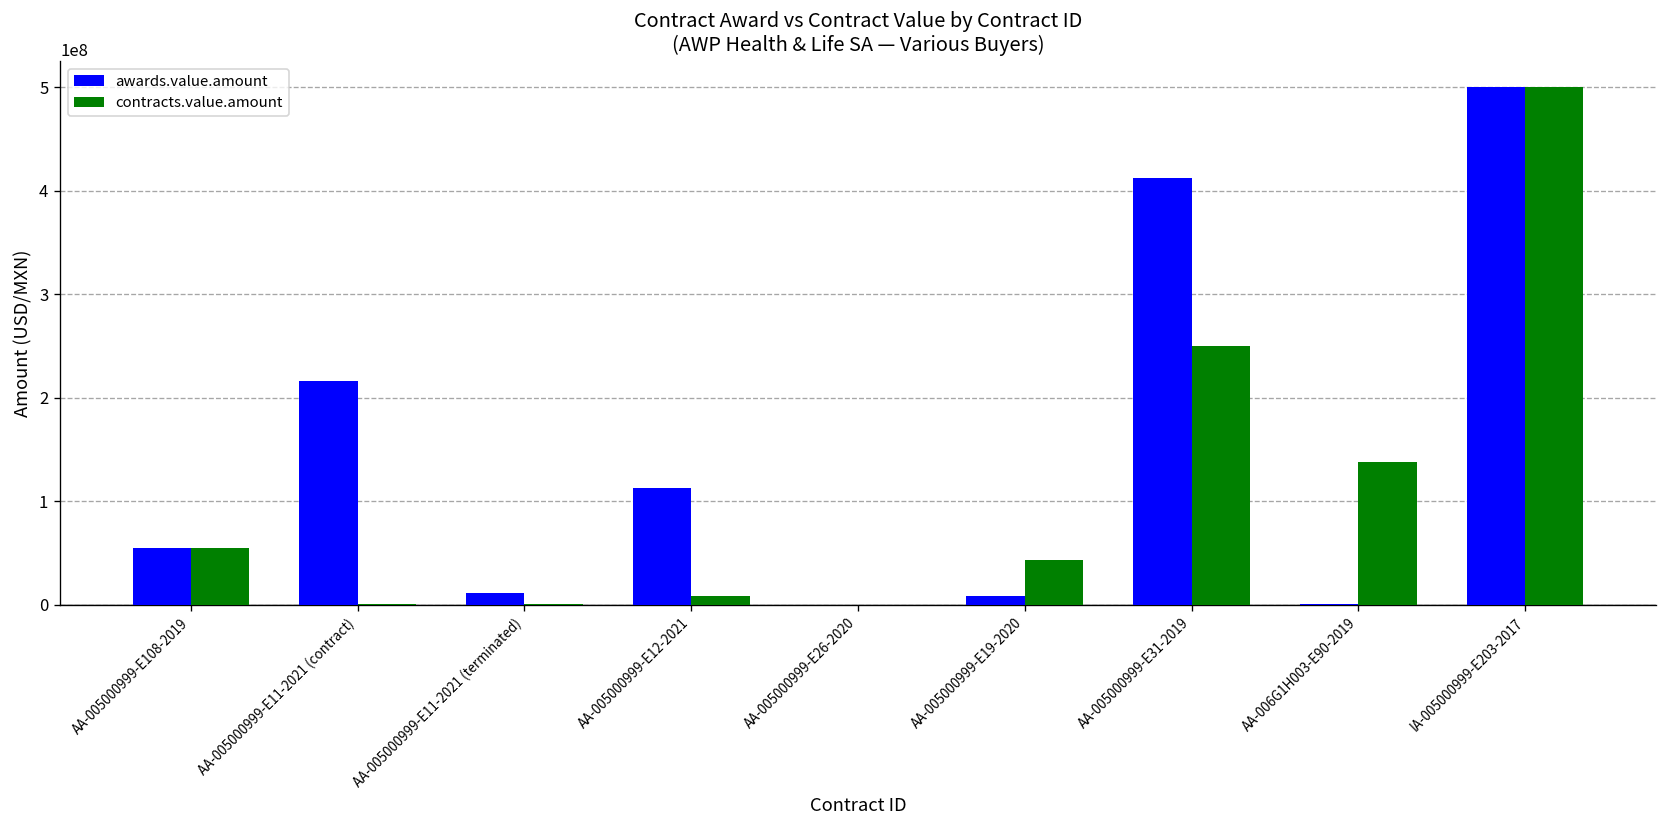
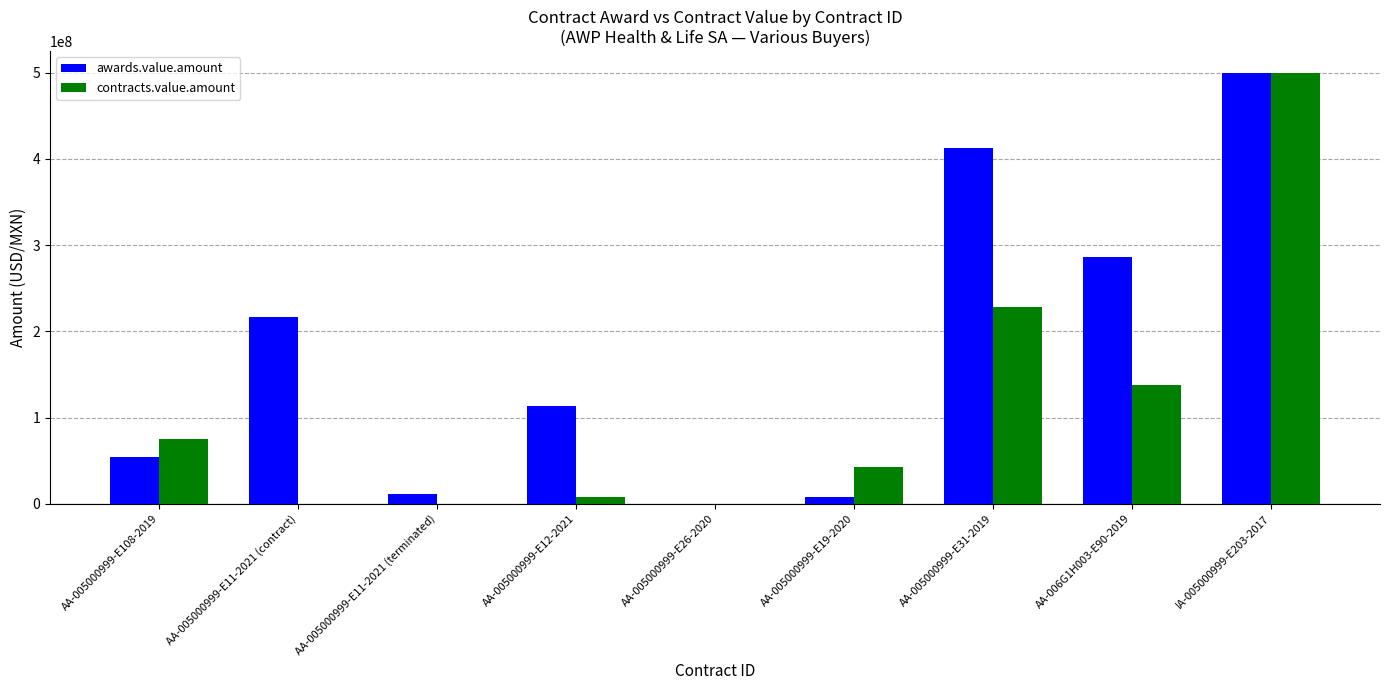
contracts.value.amount, AA-005000999-E108-2019: 50000000 -> 80000000
contracts.value.amount, AA-005000999-E31-2019: 250000000 -> 230000000
awards.value.amount, AA-006G1H003-E90-2019: 0 -> 290000000
